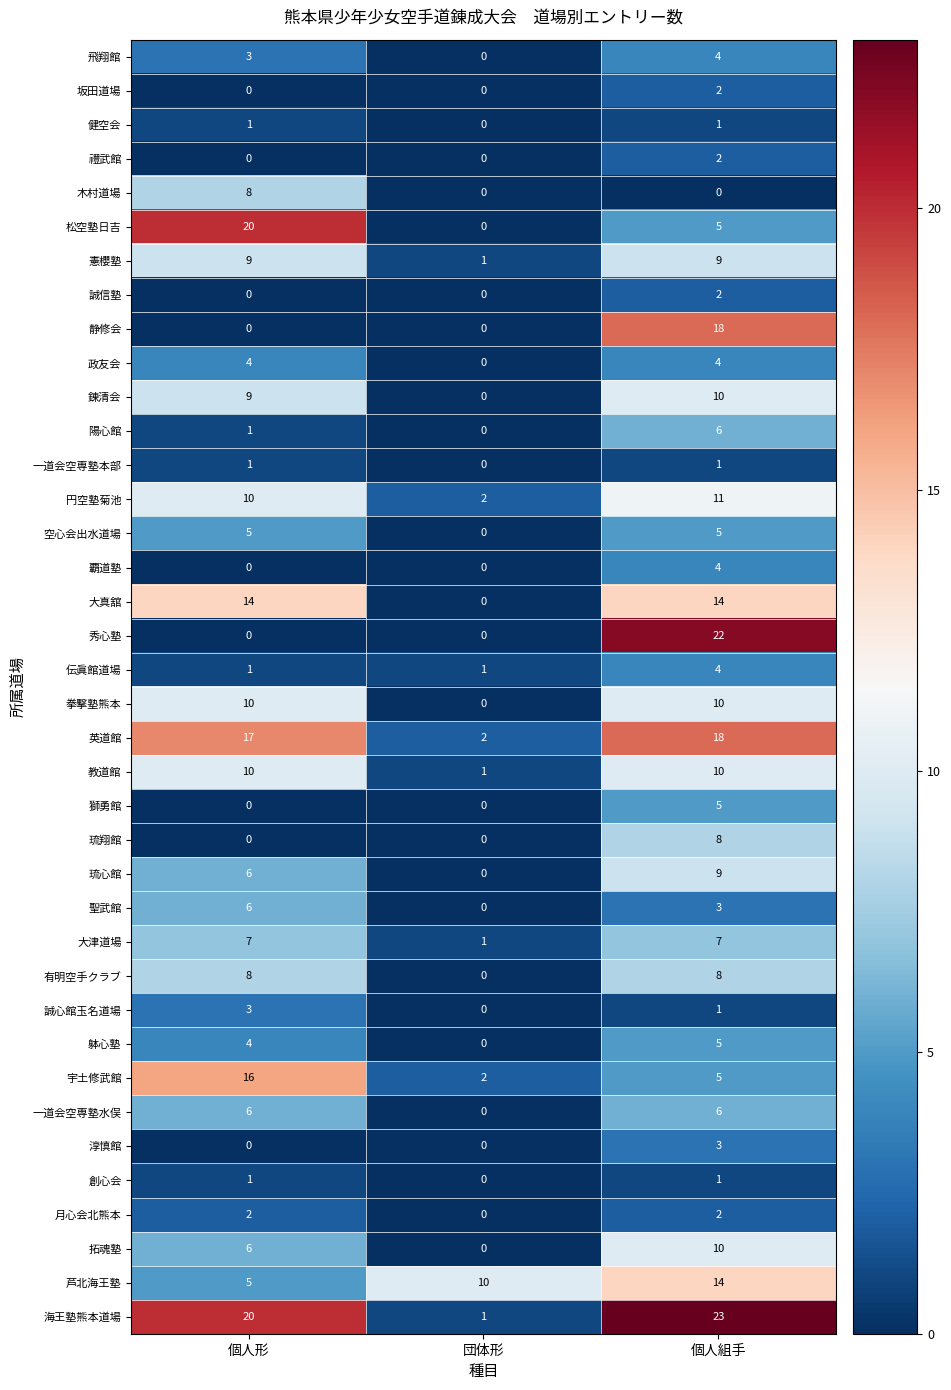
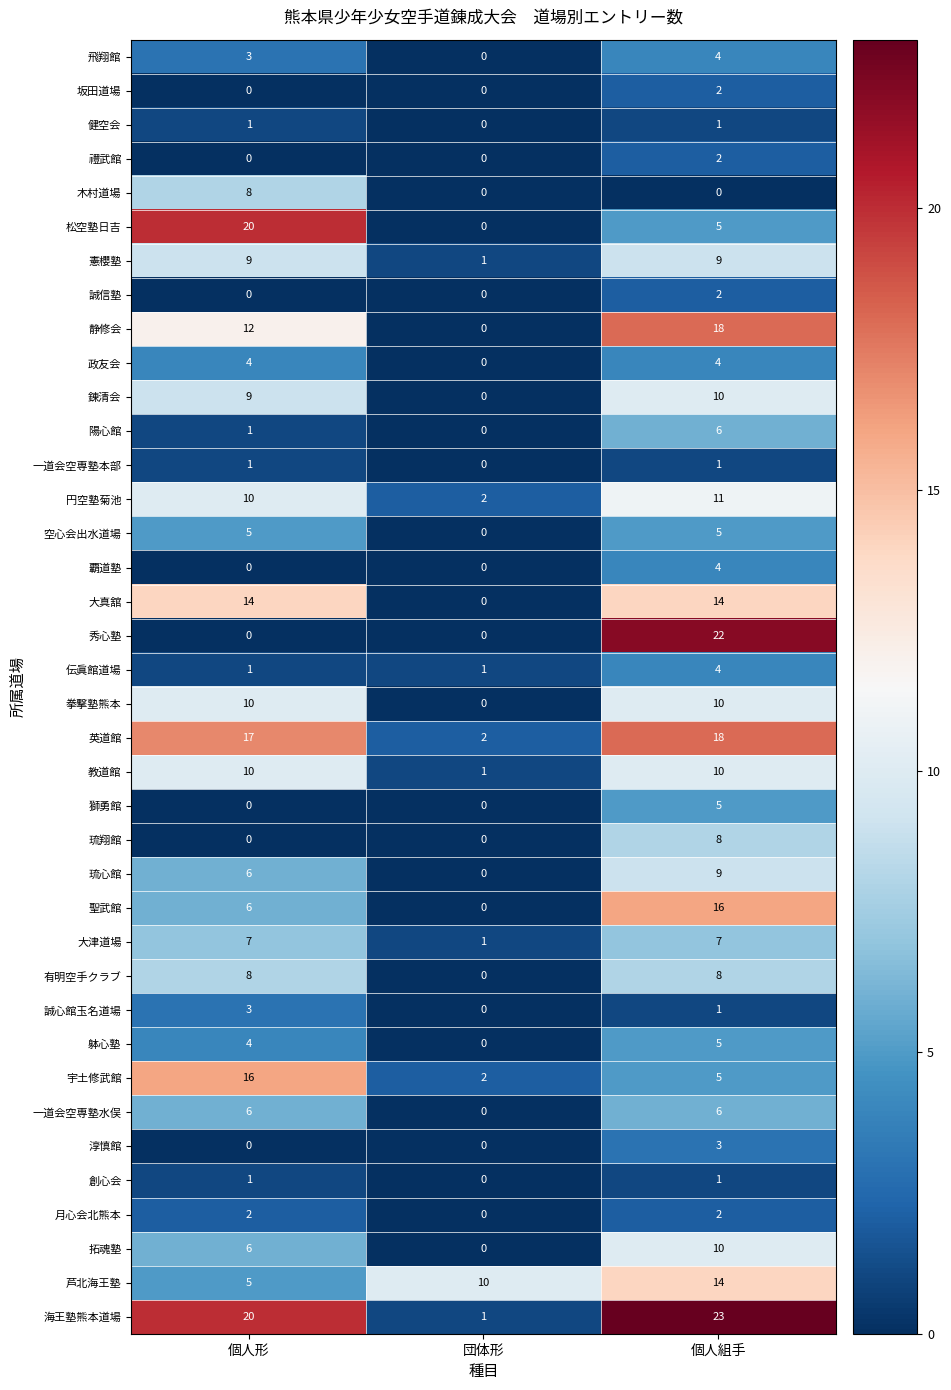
静修会, 個人形: 0 -> 12
聖武館, 個人組手: 3 -> 16
